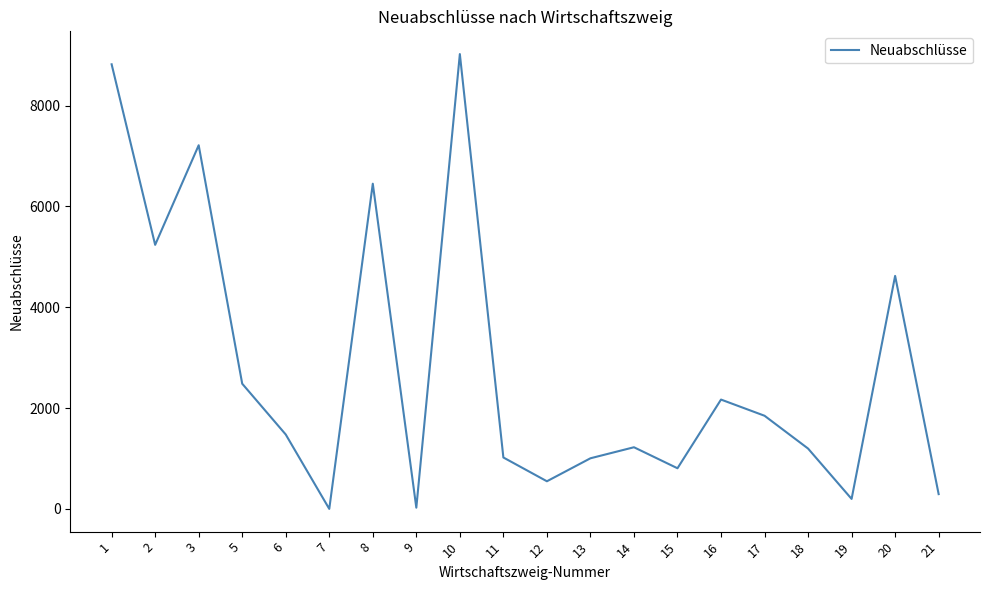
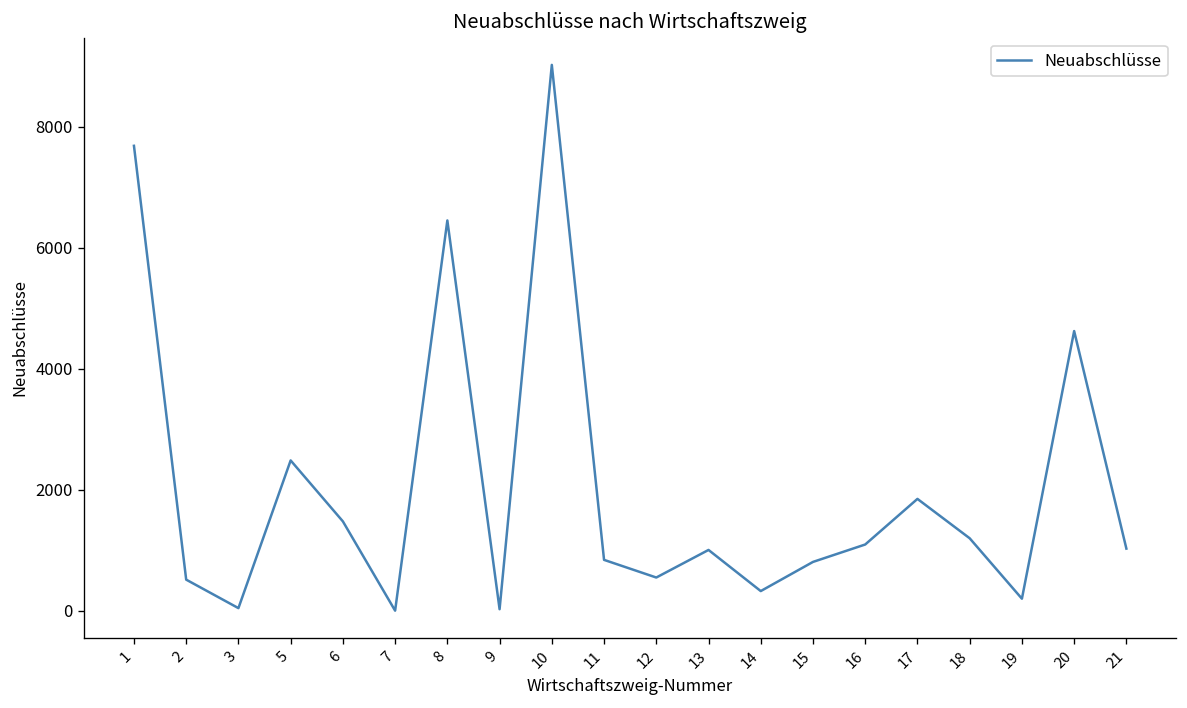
1: 8800 -> 7700
2: 5200 -> 500
3: 7200 -> 0
11: 1000 -> 800
14: 1200 -> 300
16: 2200 -> 1100
21: 300 -> 1000
